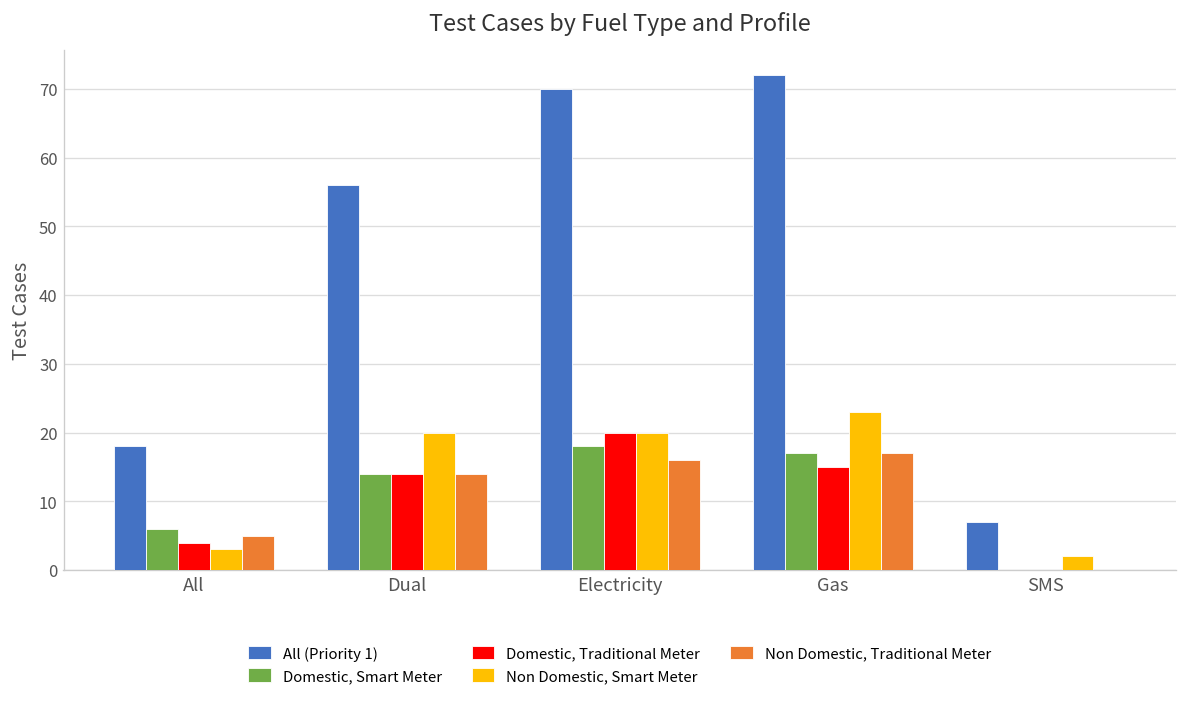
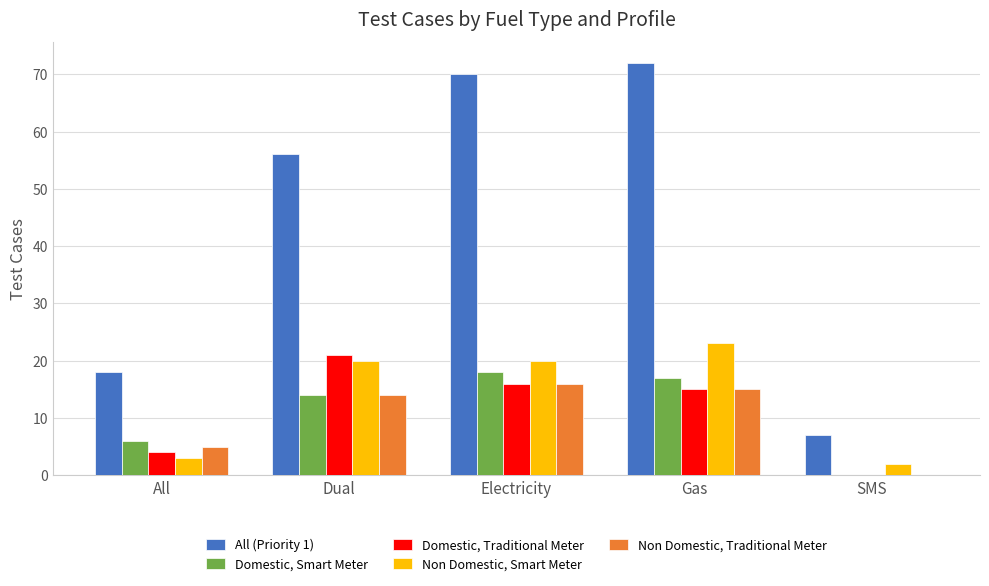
Domestic, Traditional Meter, Dual: 14 -> 21
Domestic, Traditional Meter, Electricity: 20 -> 16
Non Domestic, Traditional Meter, Gas: 17 -> 15
